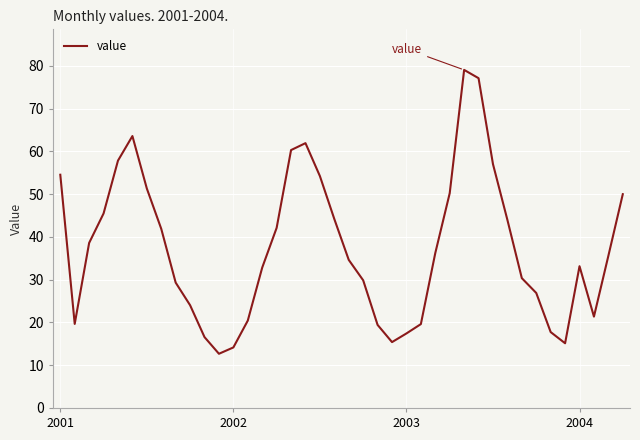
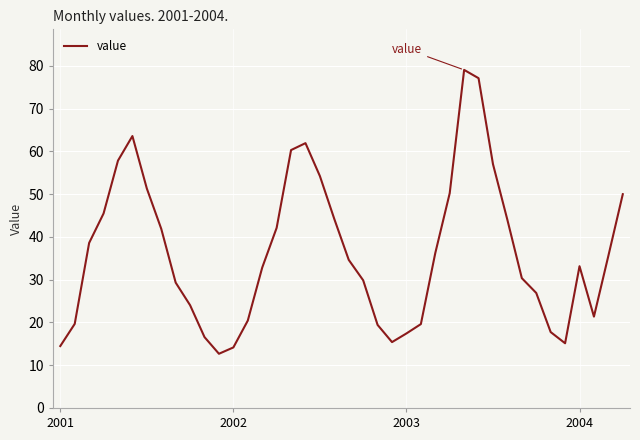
2001: 55 -> 14
